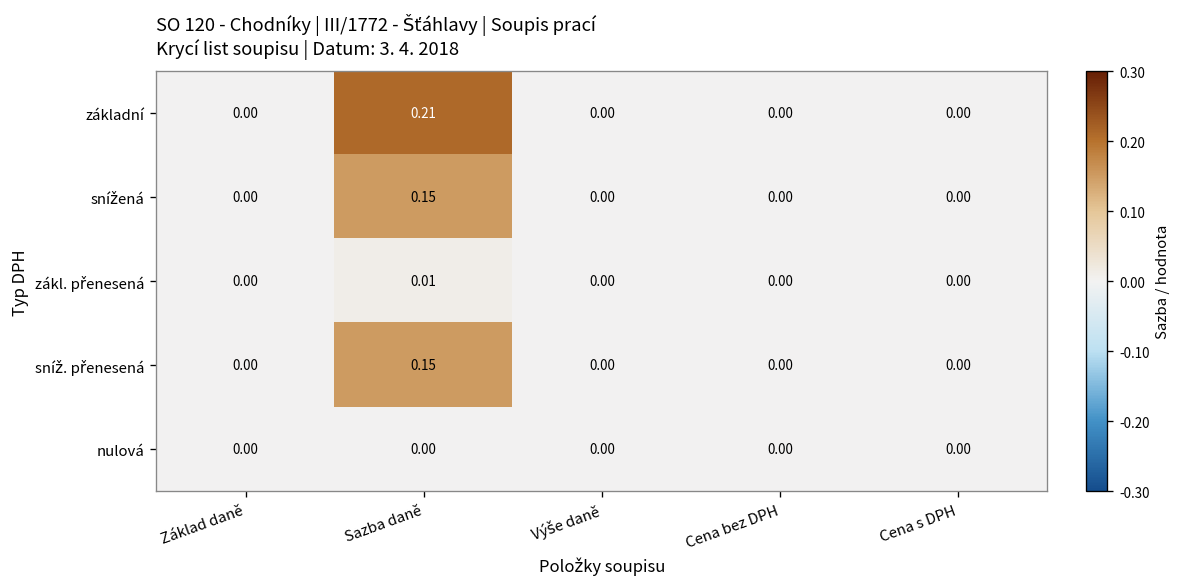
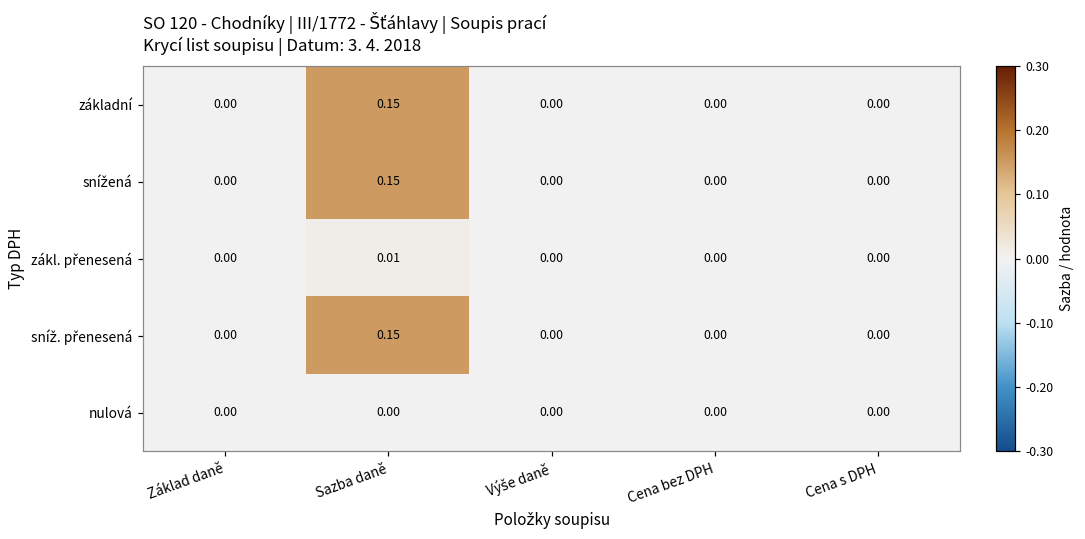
základní, Sazba daně: 0.21 -> 0.15
